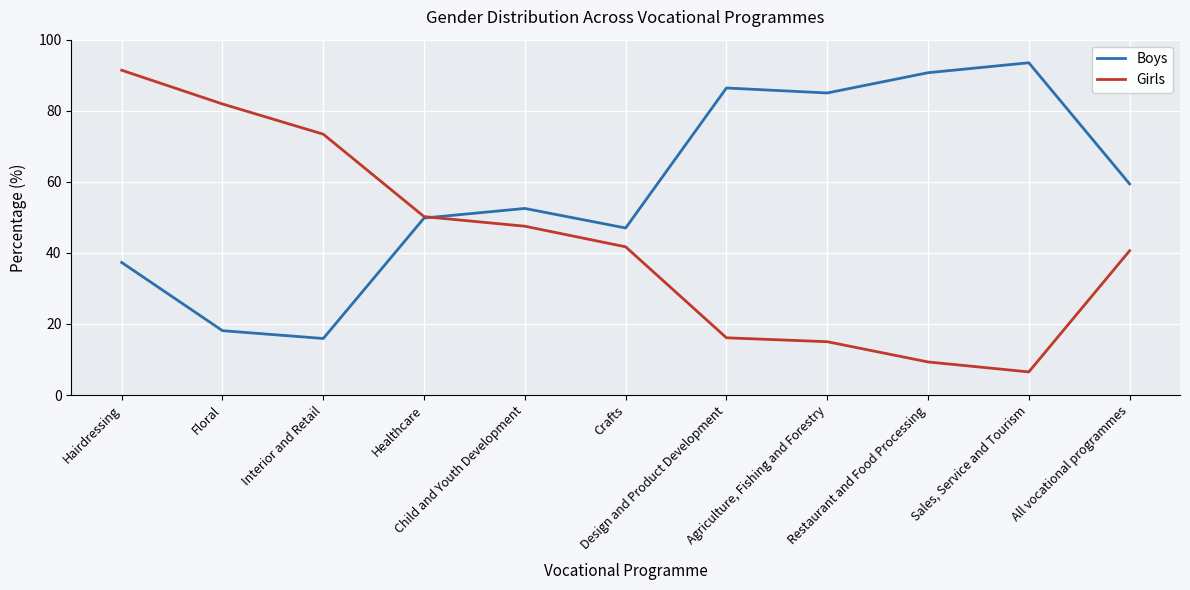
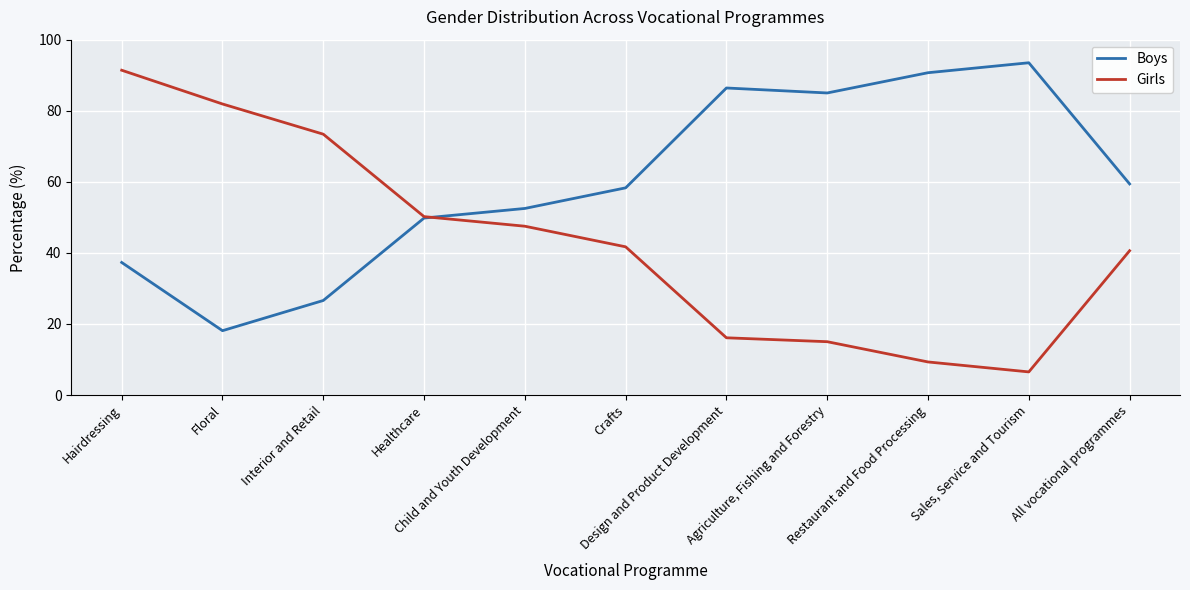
Boys, Interior and Retail: 16 -> 27
Boys, Crafts: 47 -> 58
